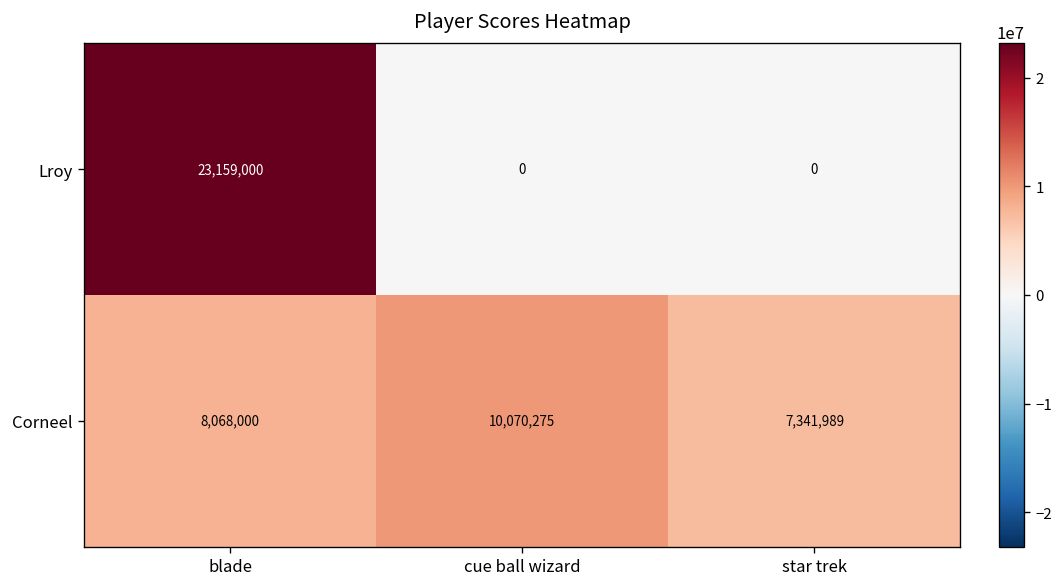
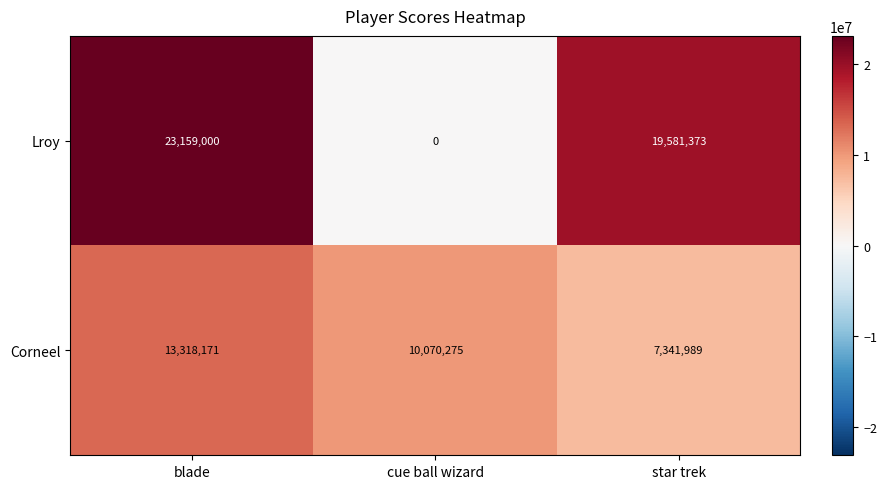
Lroy, star trek: 0 -> 19,581,373
Corneel, blade: 8,068,000 -> 13,318,171
